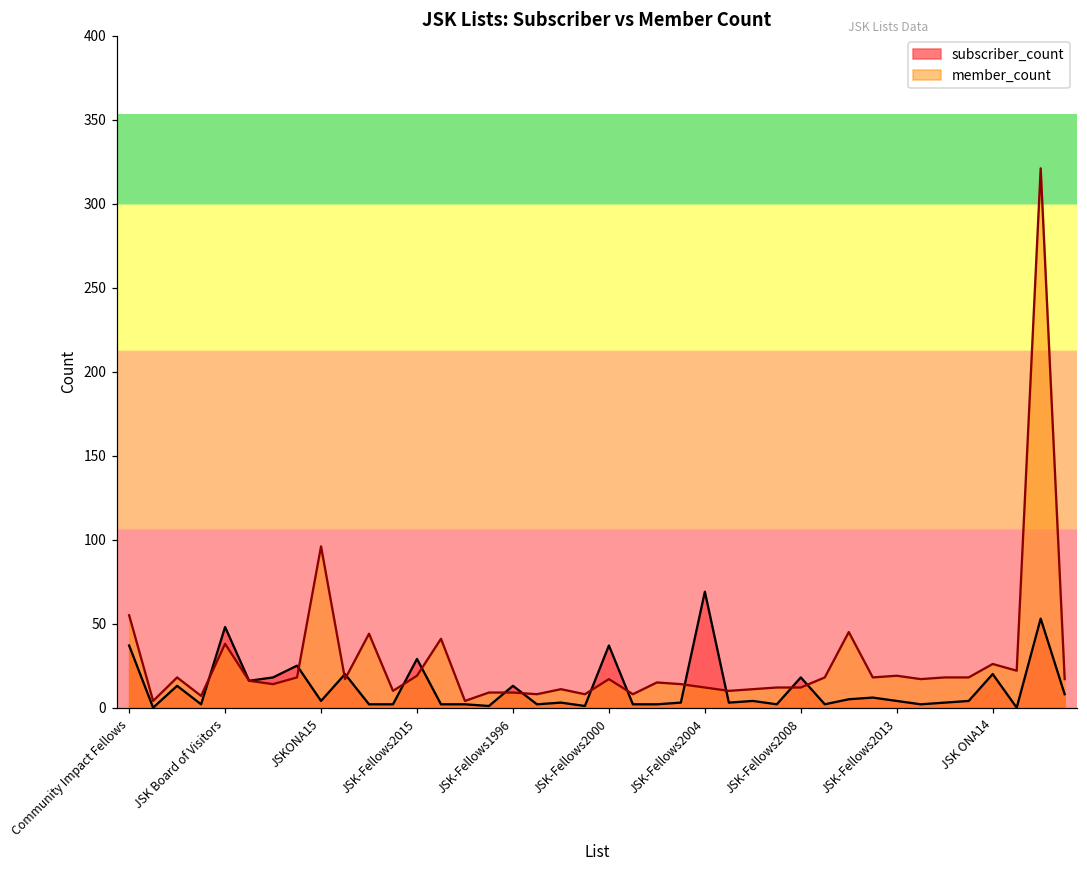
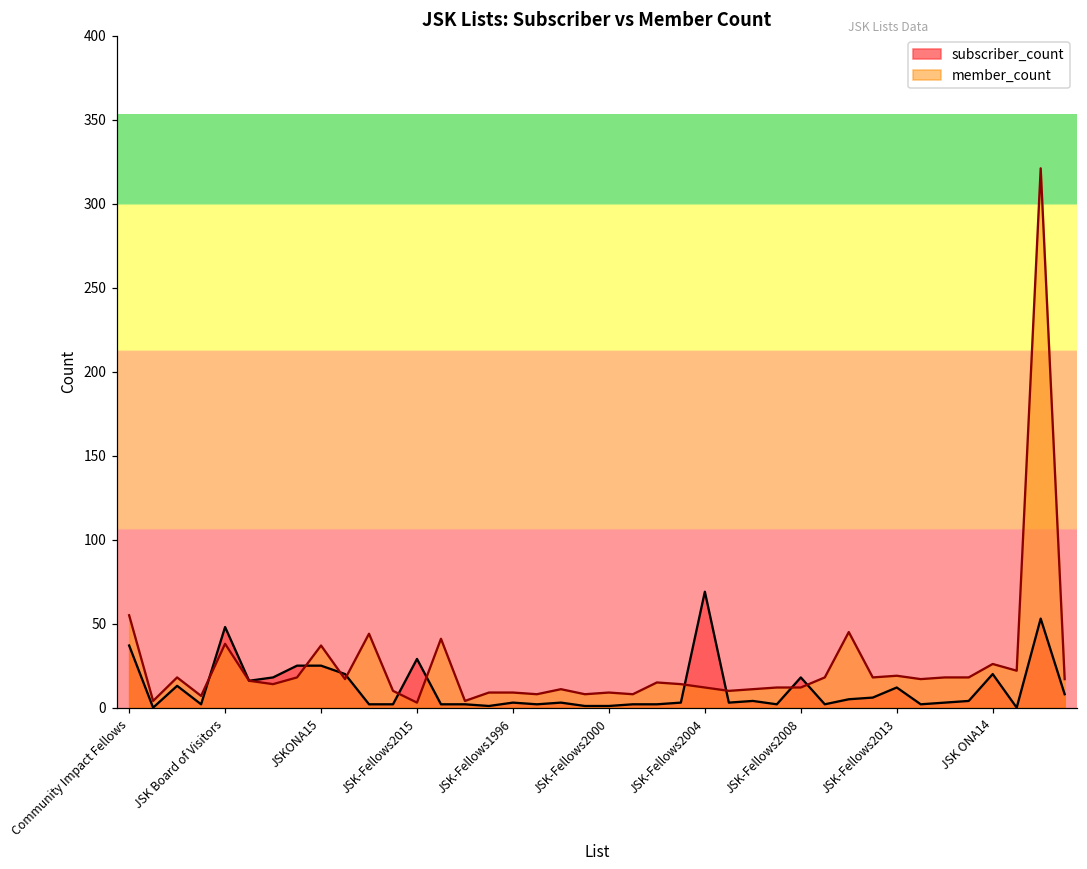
subscriber_count, JSKONA15: 4 -> 25
member_count, JSKONA15: 96 -> 37
member_count, JSK-Fellows2015: 19 -> 3
subscriber_count, JSK-Fellows1996: 13 -> 3
subscriber_count, JSK-Fellows2000: 37 -> 1
member_count, JSK-Fellows2000: 17 -> 9
subscriber_count, JSK-Fellows2013: 4 -> 12
